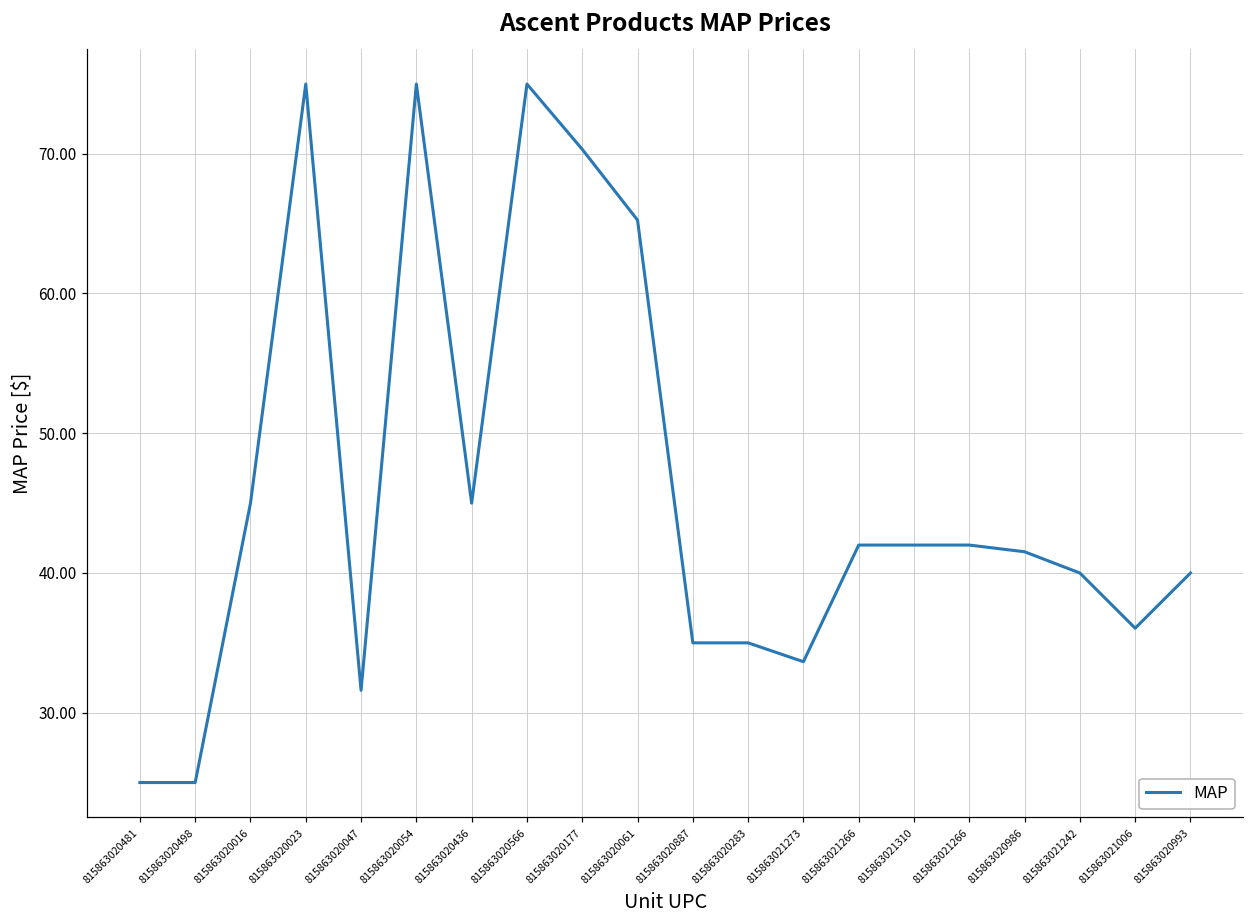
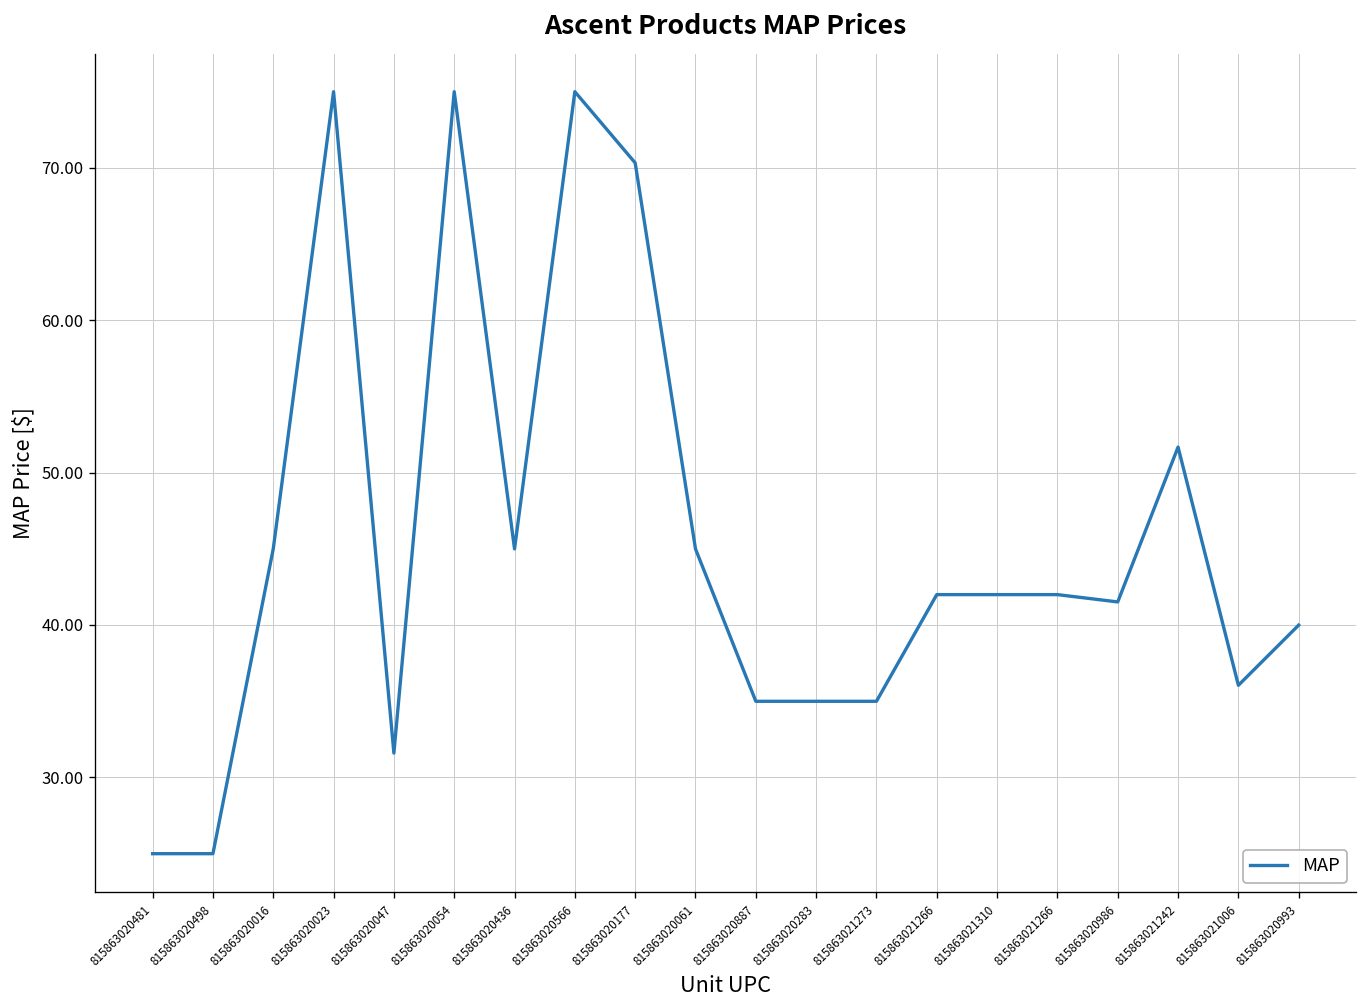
815863020061: 65.3 -> 45.0
815863021273: 33.6 -> 35.0
815863021242: 40.0 -> 51.7
